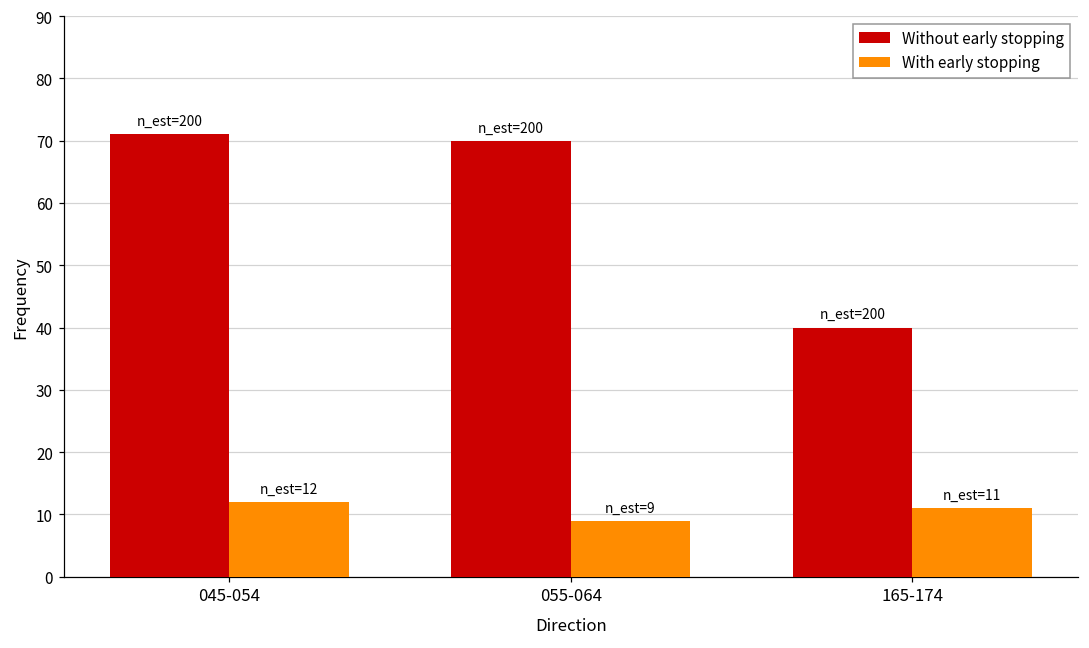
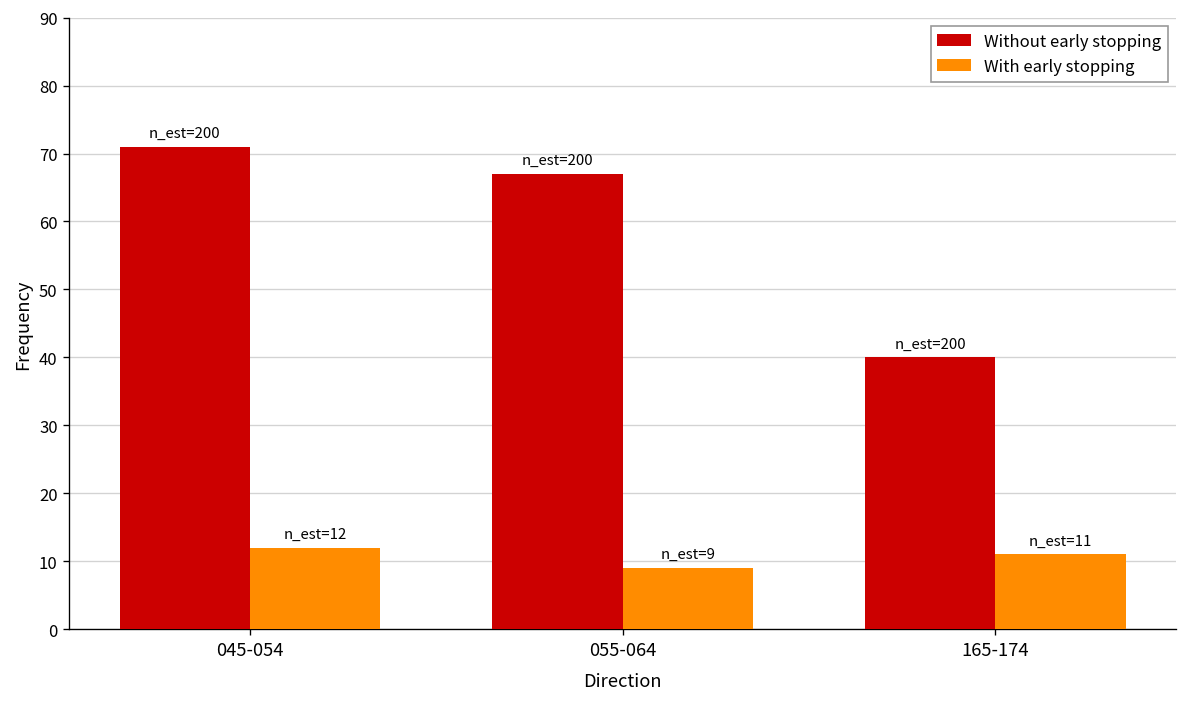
Without early stopping, 055-064: 70 -> 67
